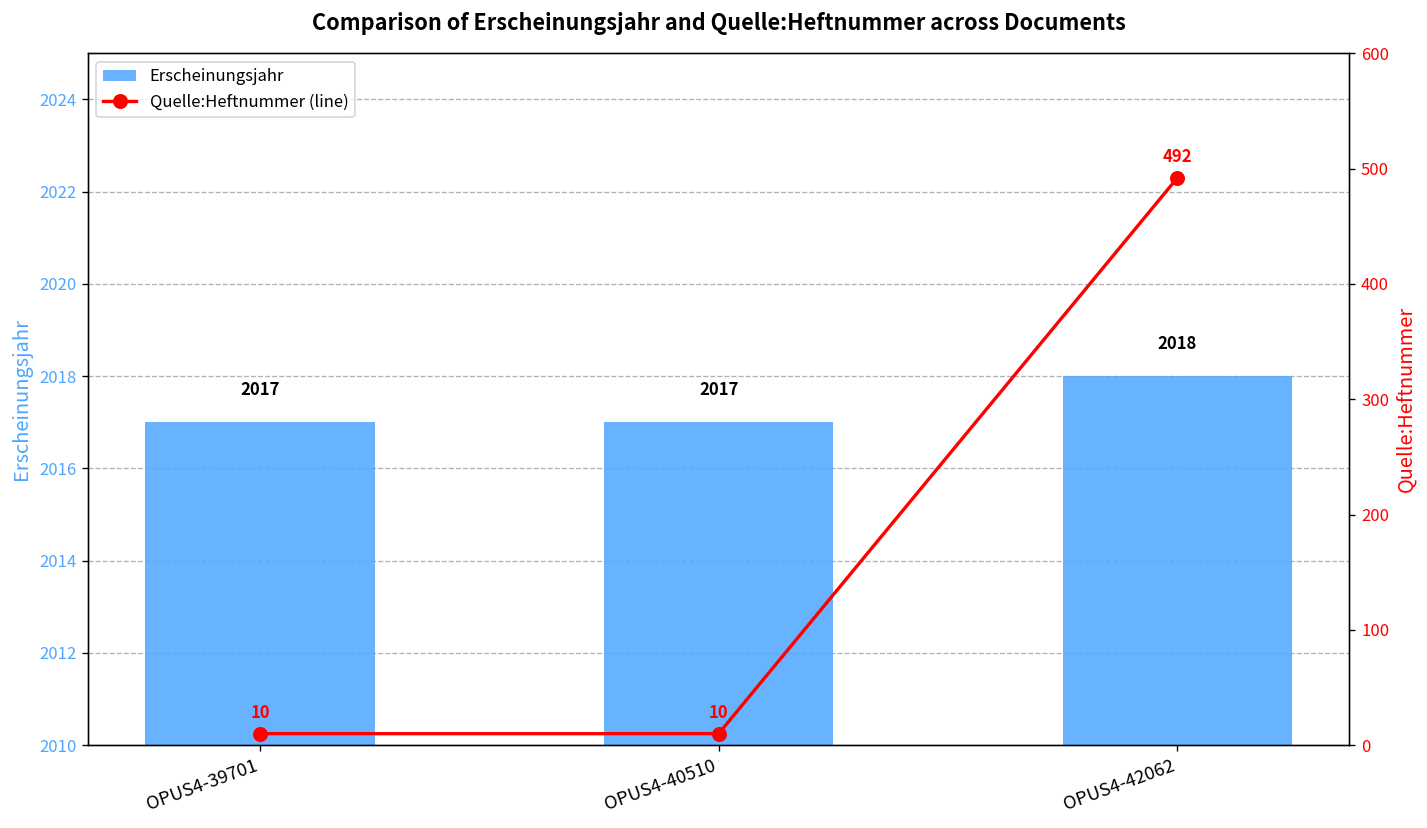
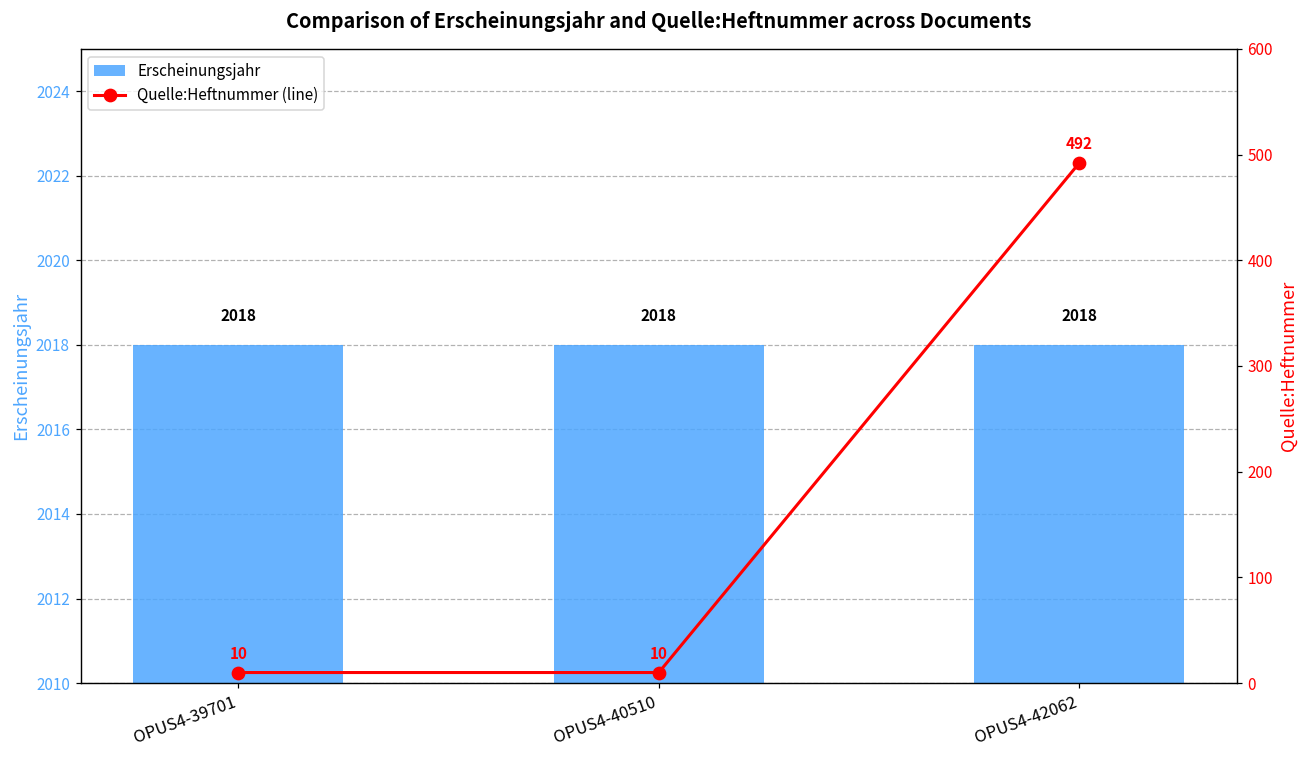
Erscheinungsjahr, OPUS4-39701: 2017 -> 2018
Erscheinungsjahr, OPUS4-40510: 2017 -> 2018
